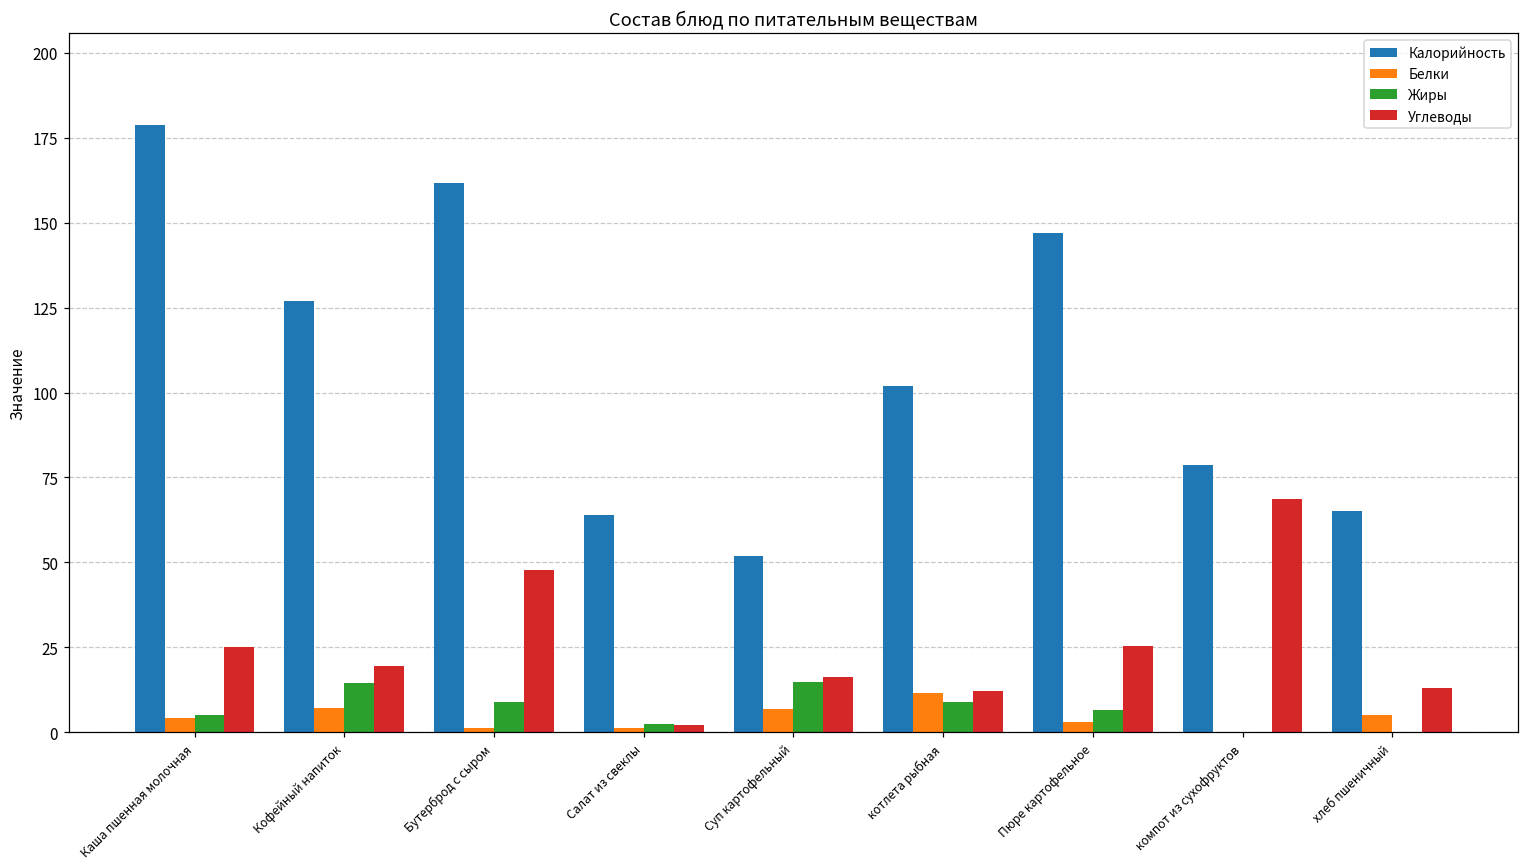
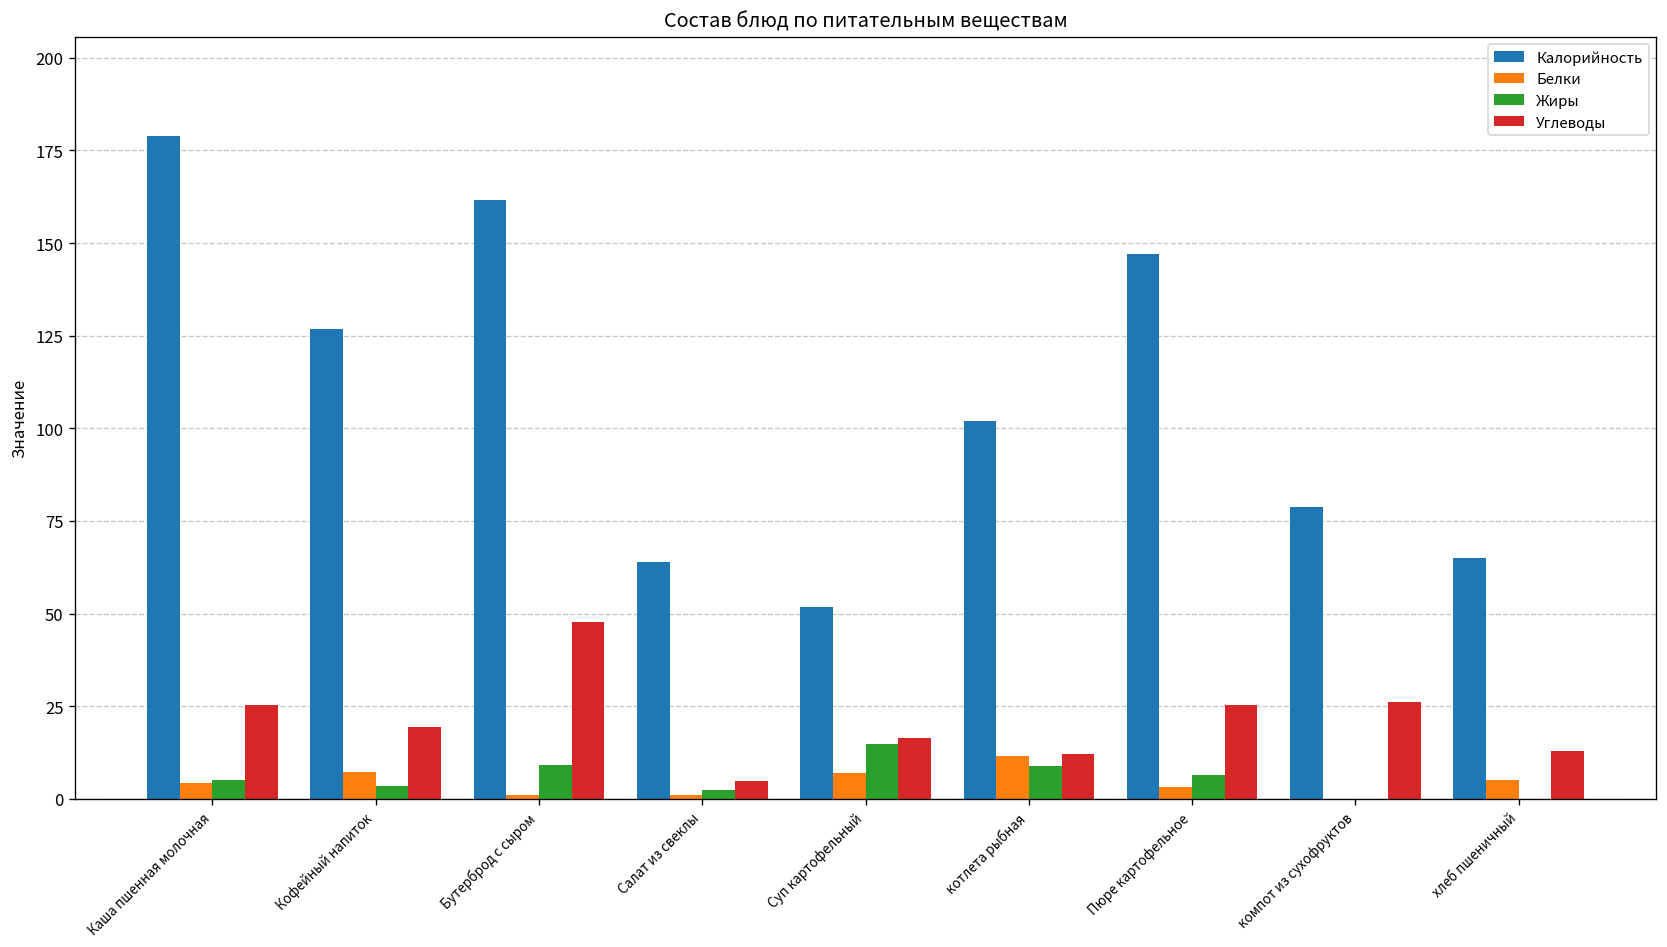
Жиры, Кофейный напиток: 15 -> 3
Углеводы, Салат из свеклы: 2 -> 5
Углеводы, компот из сухофруктов: 69 -> 26
